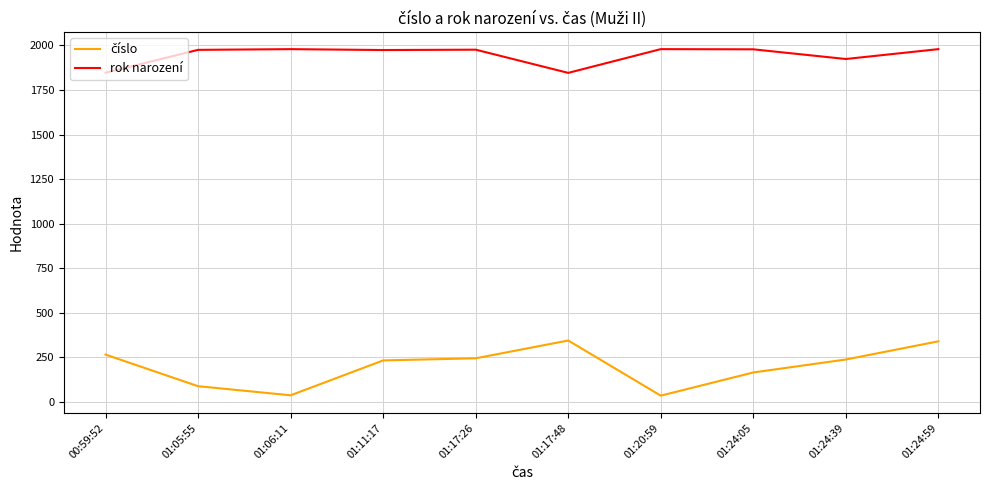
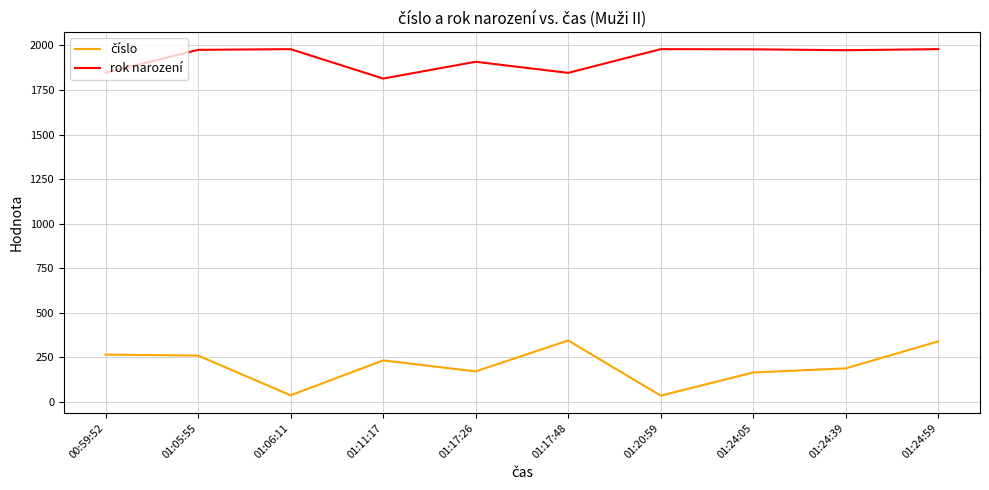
číslo, 01:05:55: 90 -> 260
rok narození, 01:11:17: 1970 -> 1810
číslo, 01:17:26: 250 -> 170
rok narození, 01:17:26: 1980 -> 1910
číslo, 01:24:39: 240 -> 190
rok narození, 01:24:39: 1920 -> 1970
